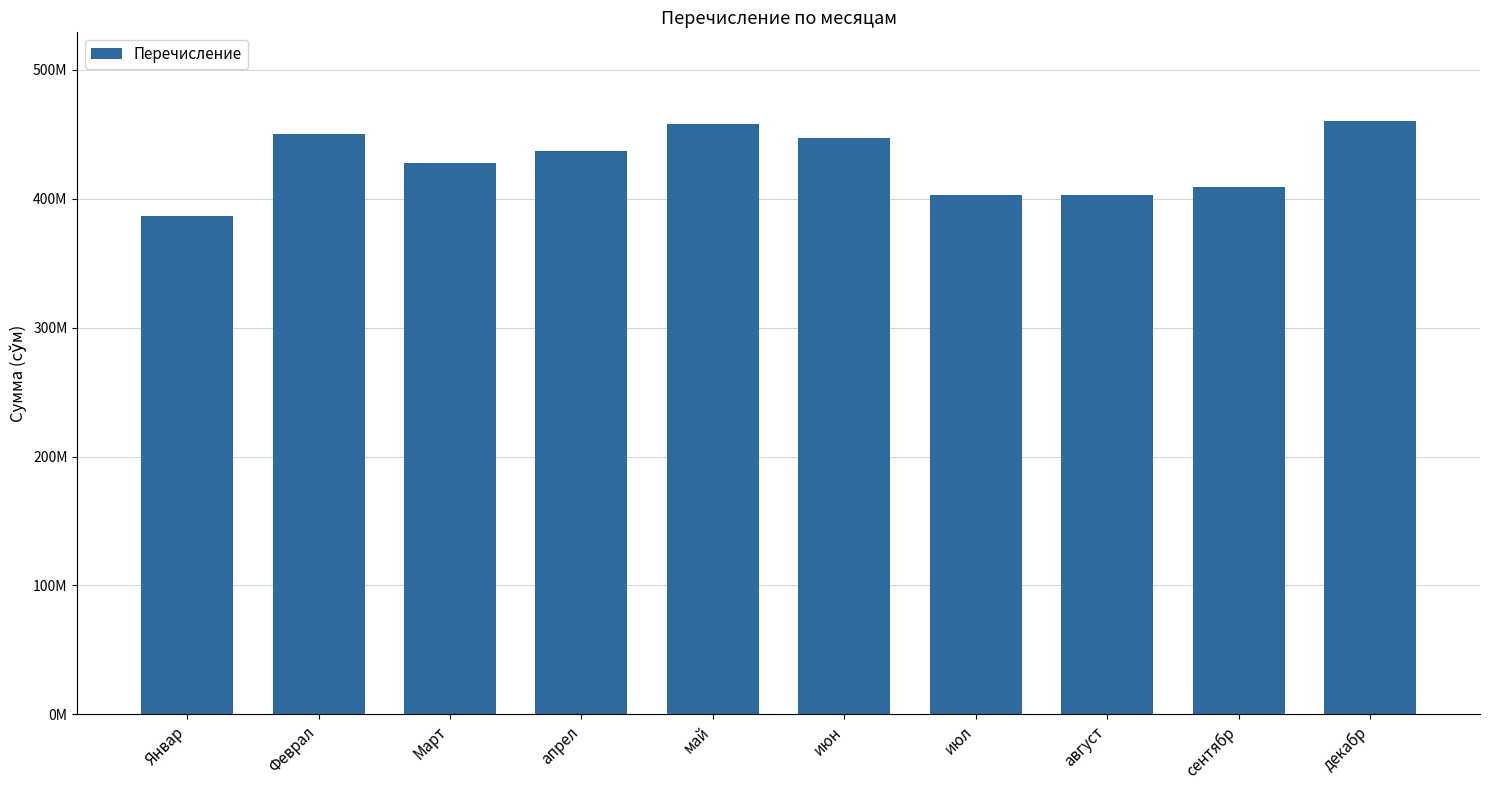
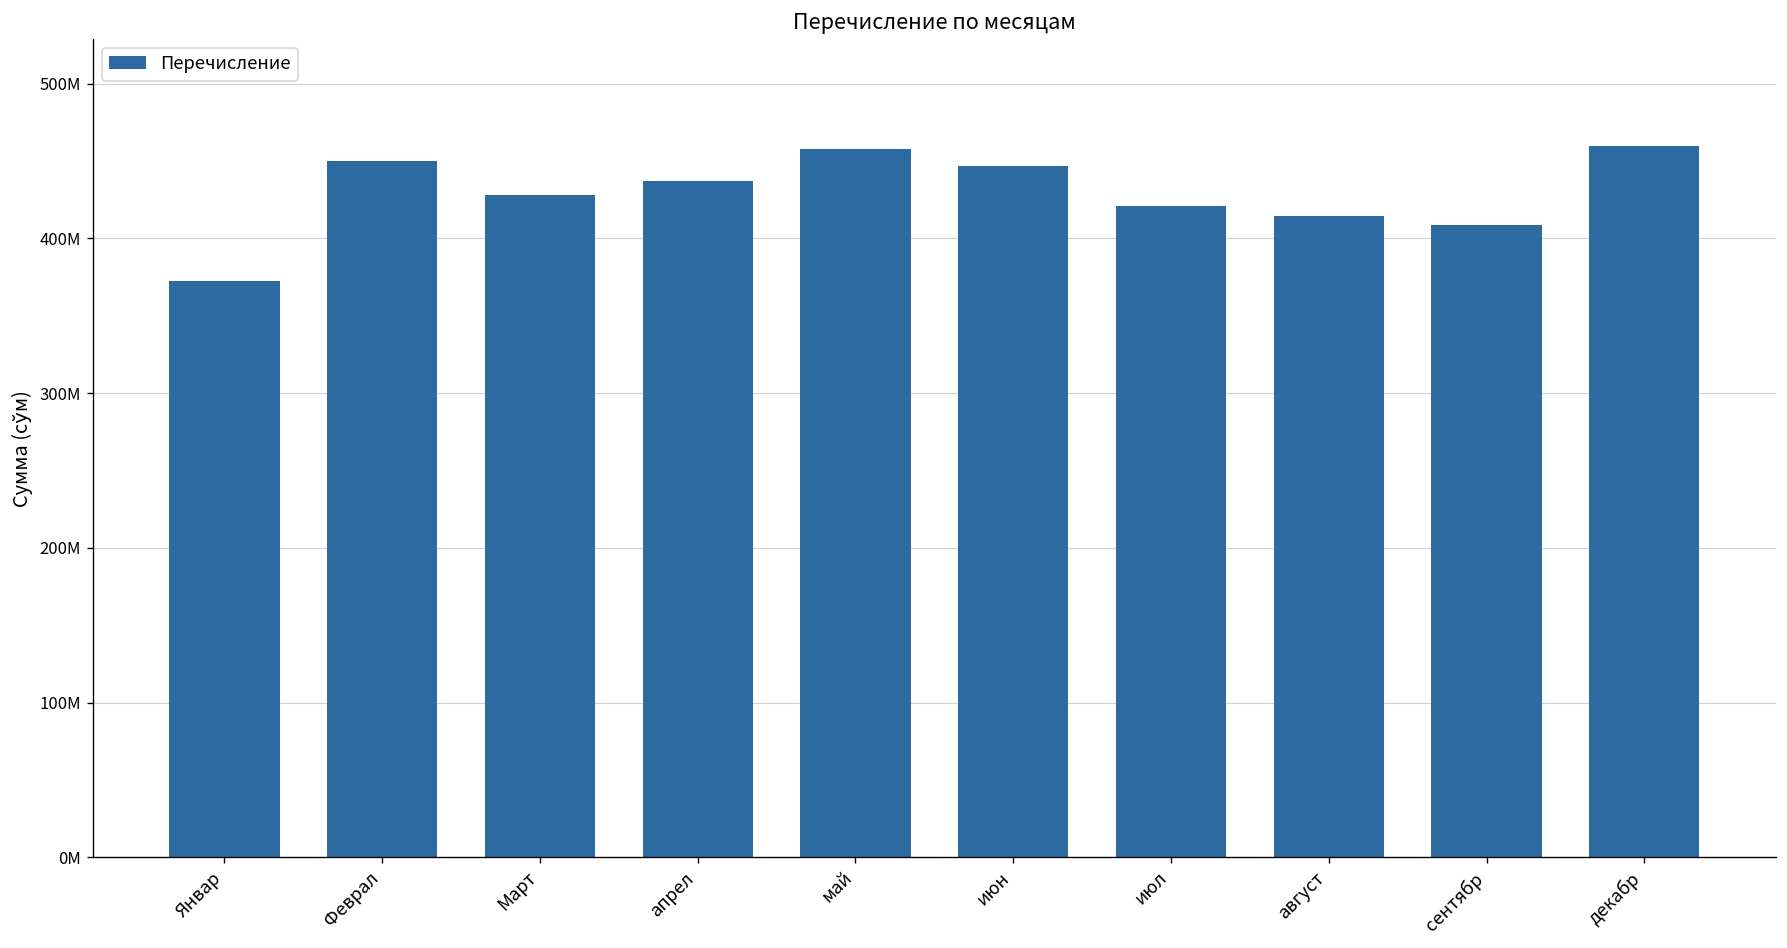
Январ: 387000000 -> 373000000
июл: 403000000 -> 421000000
август: 403000000 -> 415000000
